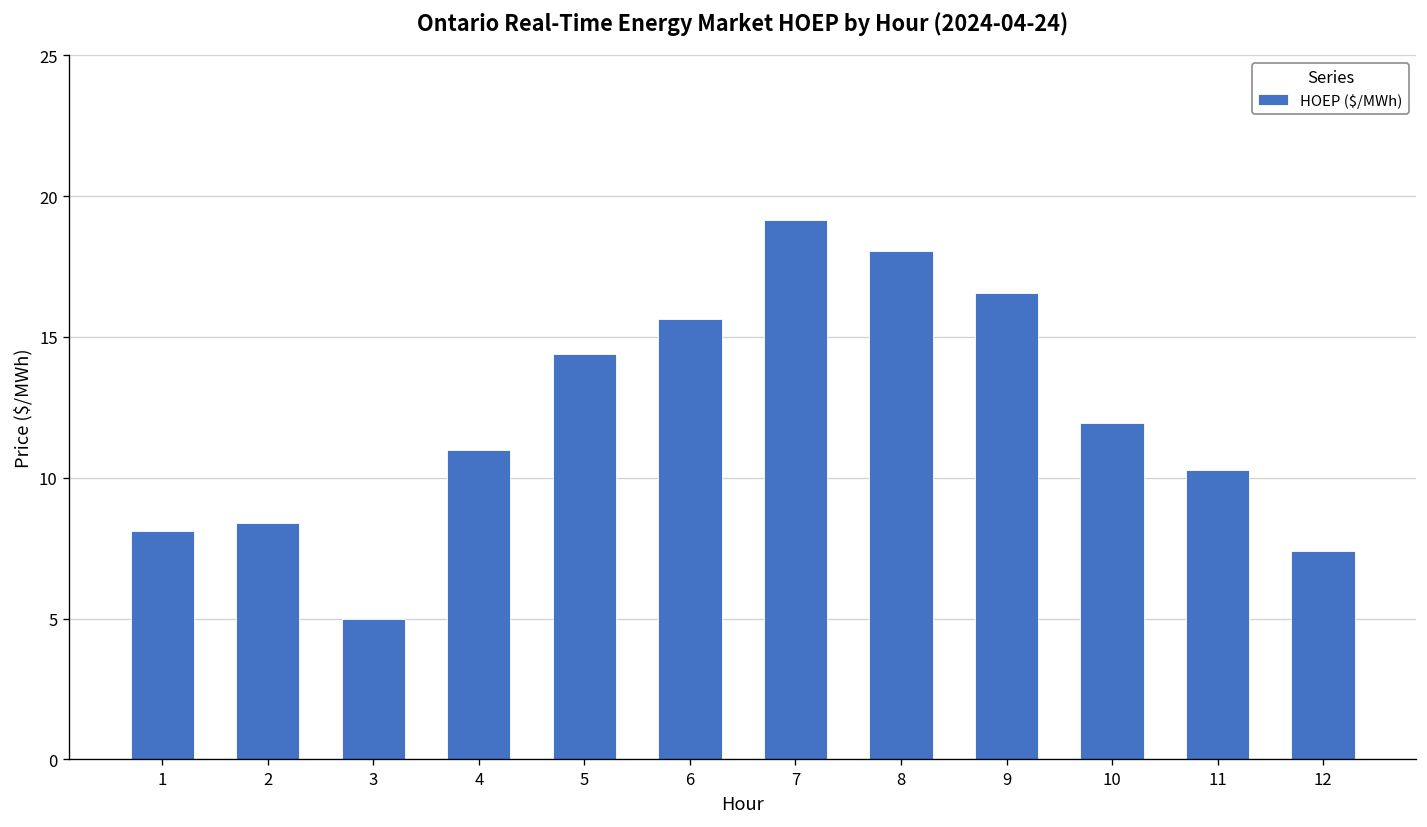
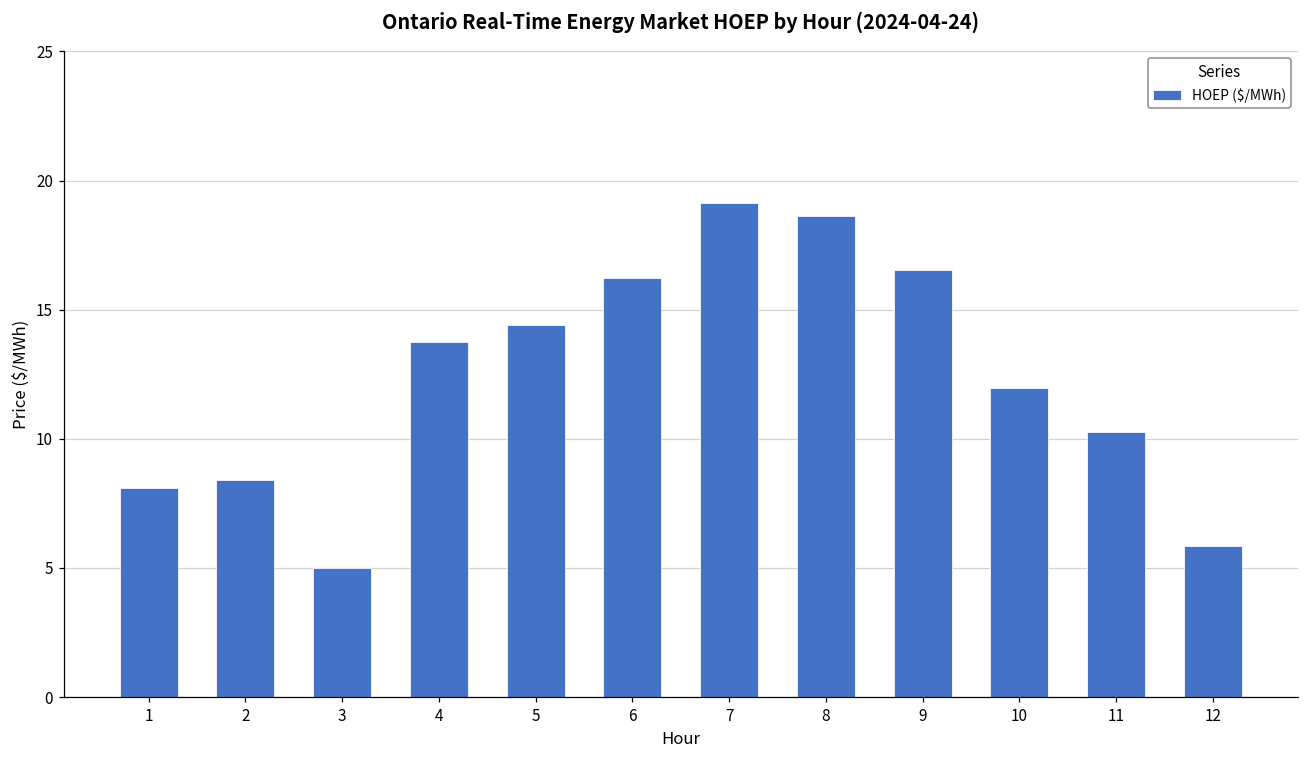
4: 11.0 -> 13.7
6: 15.6 -> 16.2
8: 18.1 -> 18.6
12: 7.4 -> 5.8
